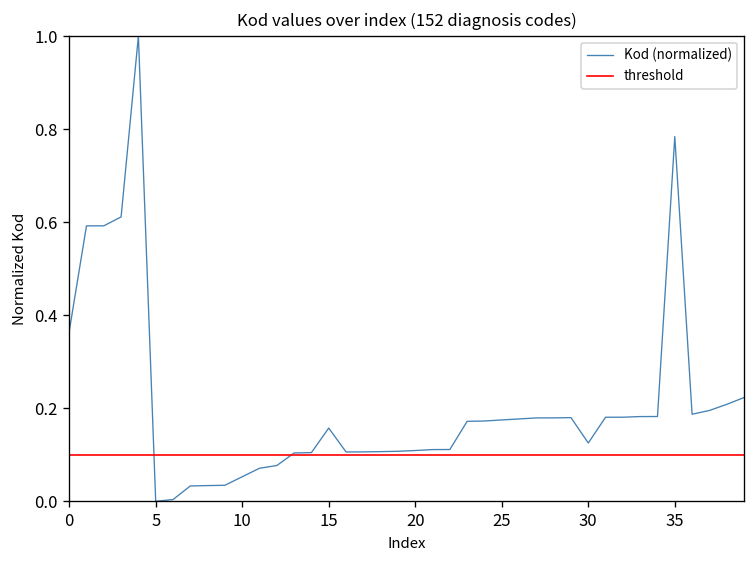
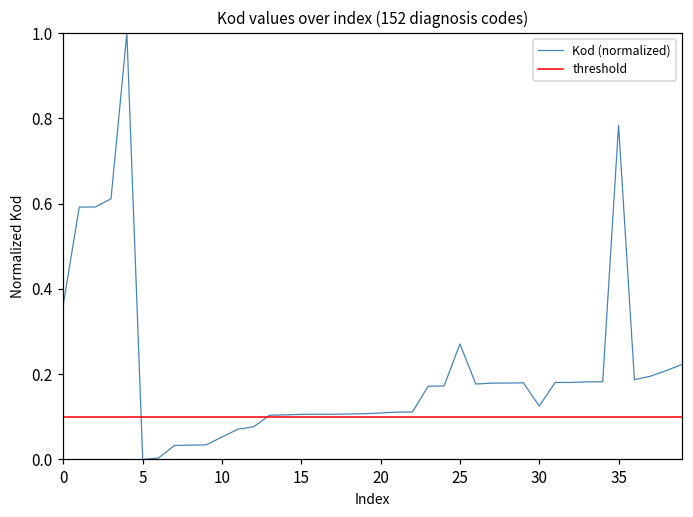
15: 0.16 -> 0.11
25: 0.17 -> 0.27
